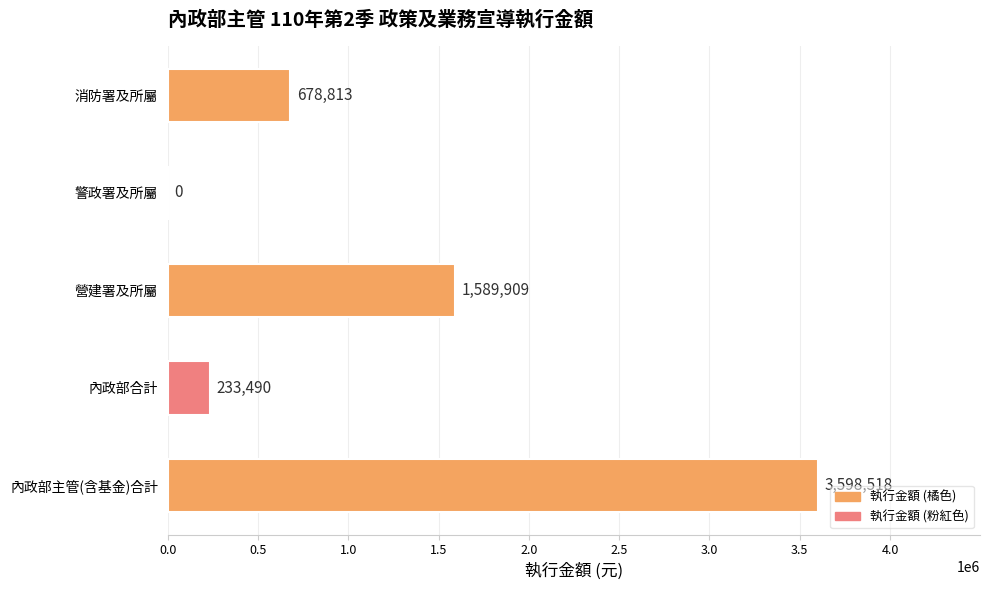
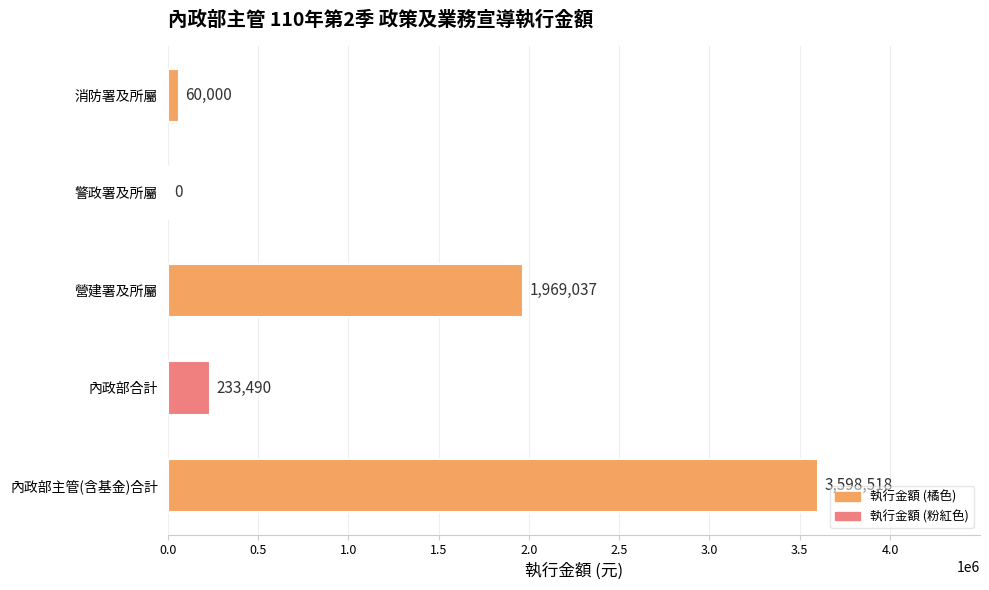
消防署及所屬: 678,813 -> 60,000
營建署及所屬: 1,589,909 -> 1,969,037
